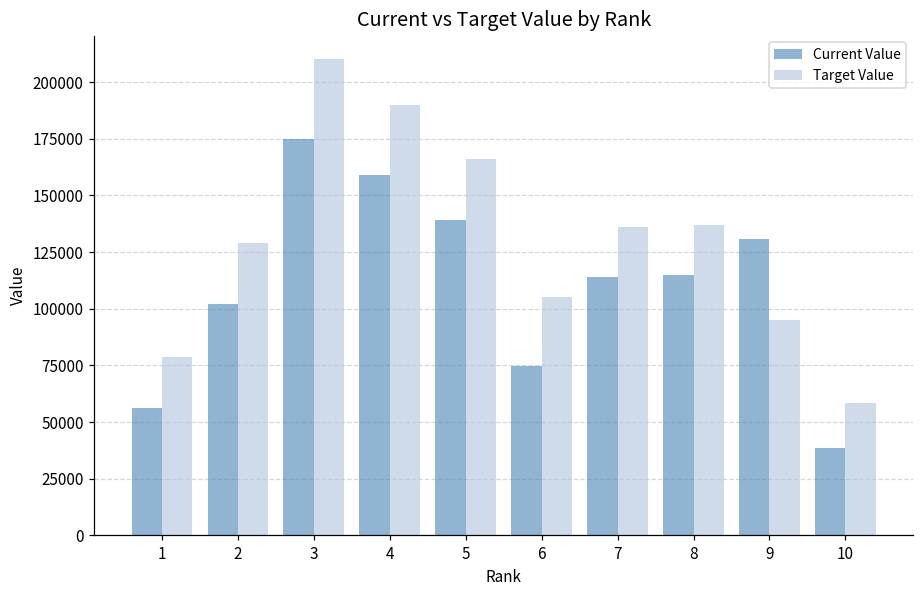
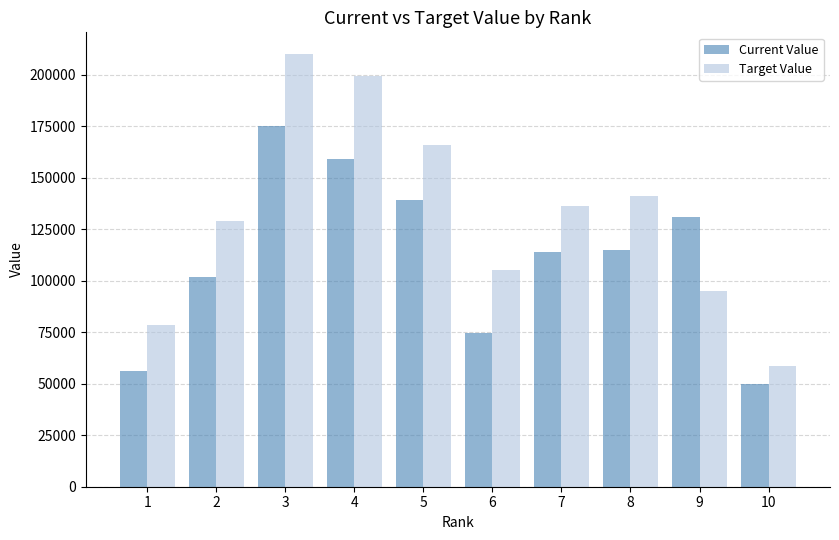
Target Value, 4: 190000 -> 199000
Target Value, 8: 137000 -> 141000
Current Value, 10: 39000 -> 50000
